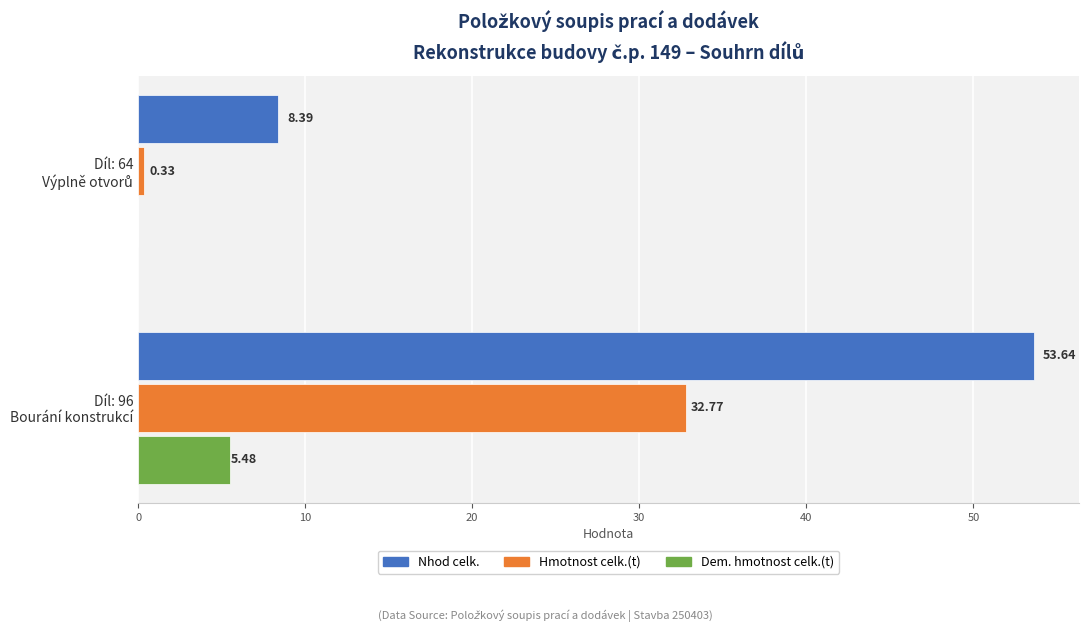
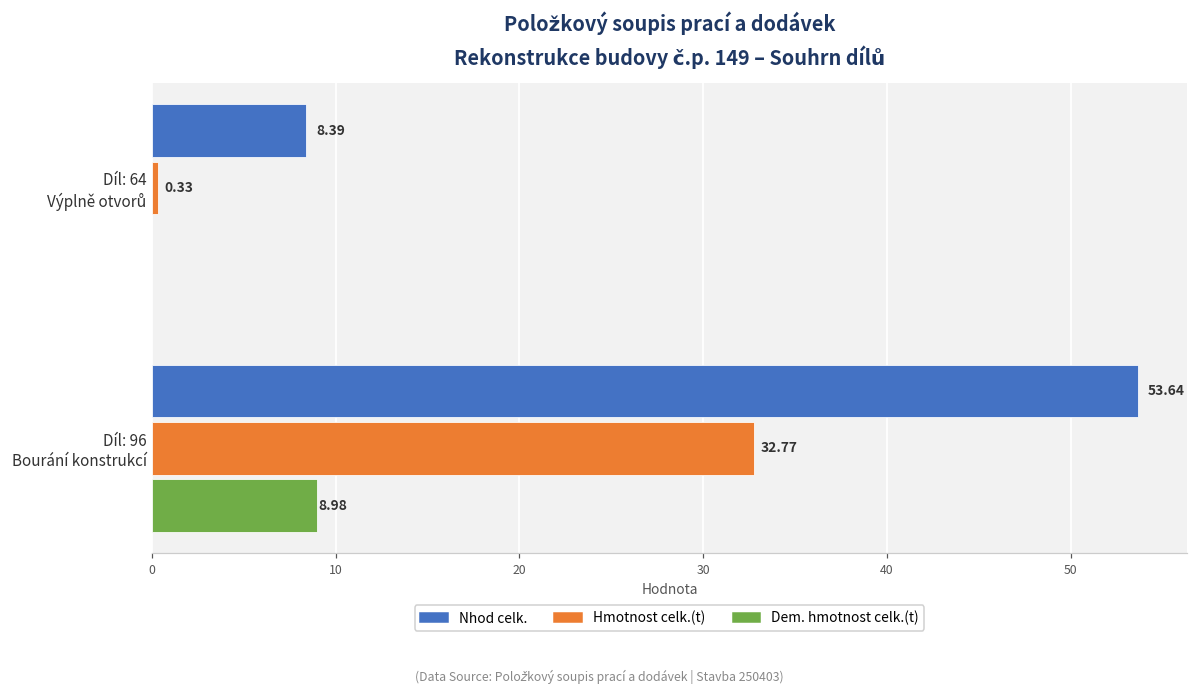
Dem. hmotnost celk.(t), Díl: 96 Bourání konstrukcí: 5.48 -> 8.98
